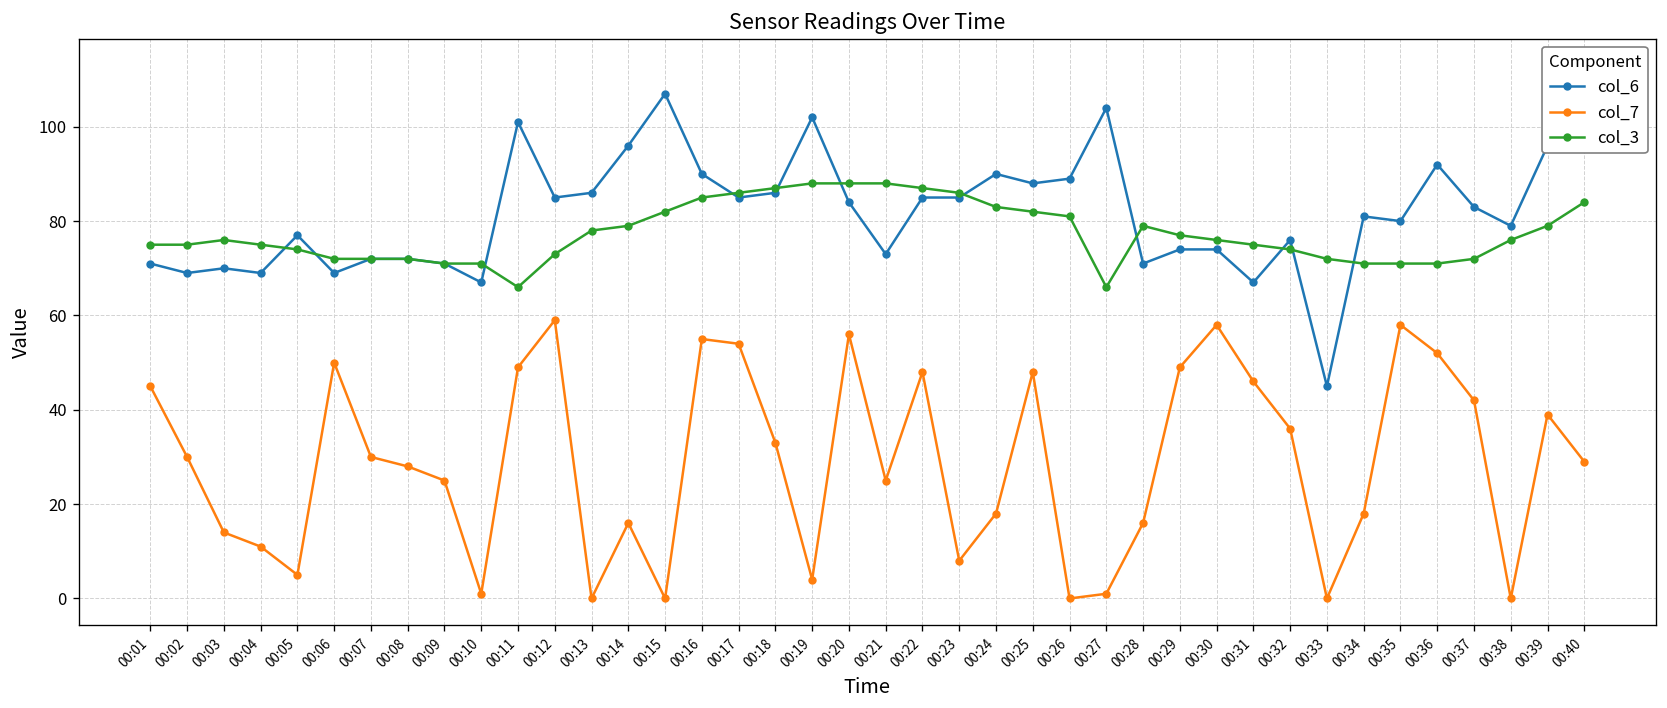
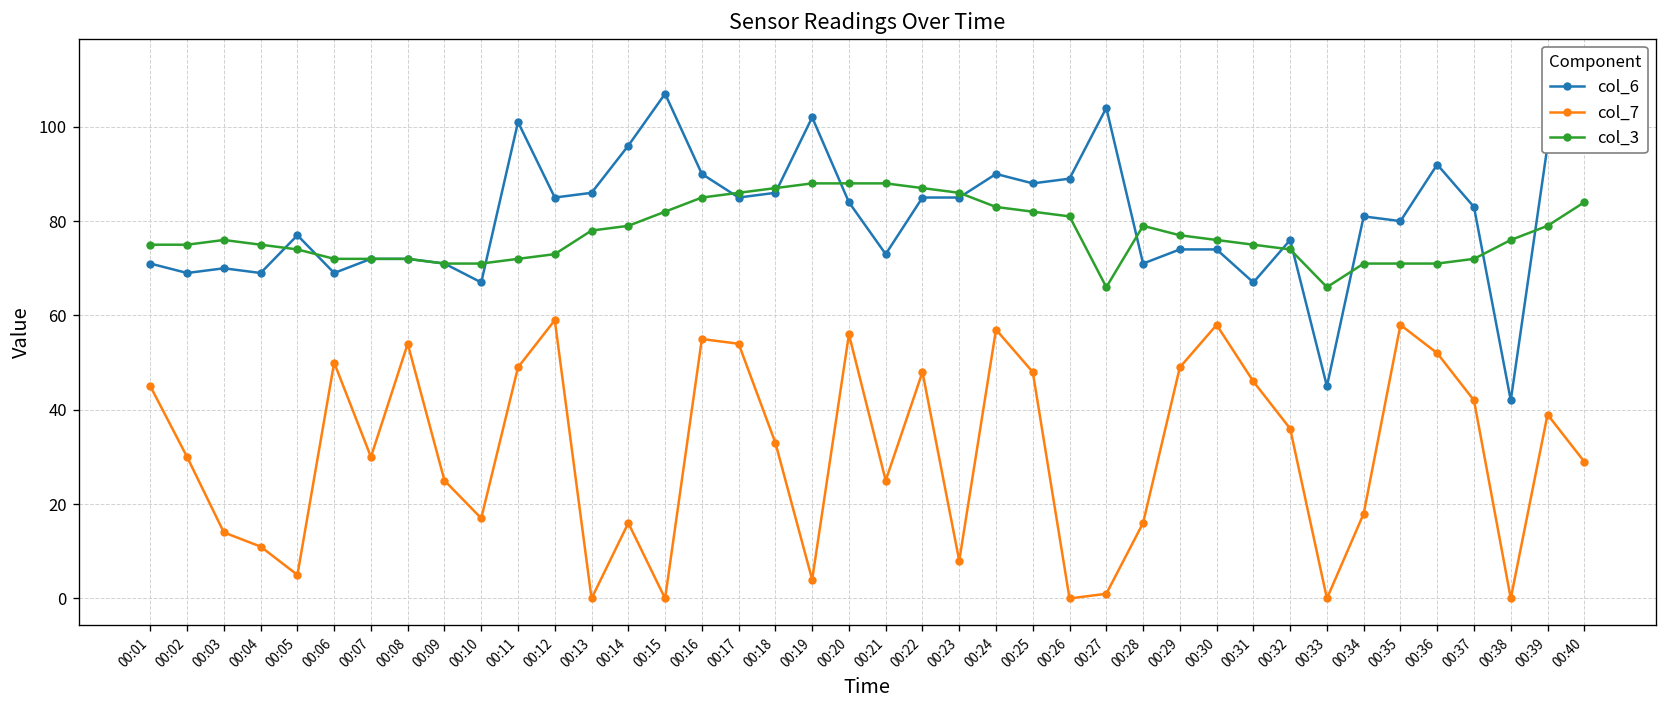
col_7, 00:08: 28 -> 54
col_7, 00:10: 1 -> 17
col_3, 00:11: 66 -> 72
col_7, 00:24: 18 -> 57
col_3, 00:33: 72 -> 66
col_6, 00:38: 79 -> 42
